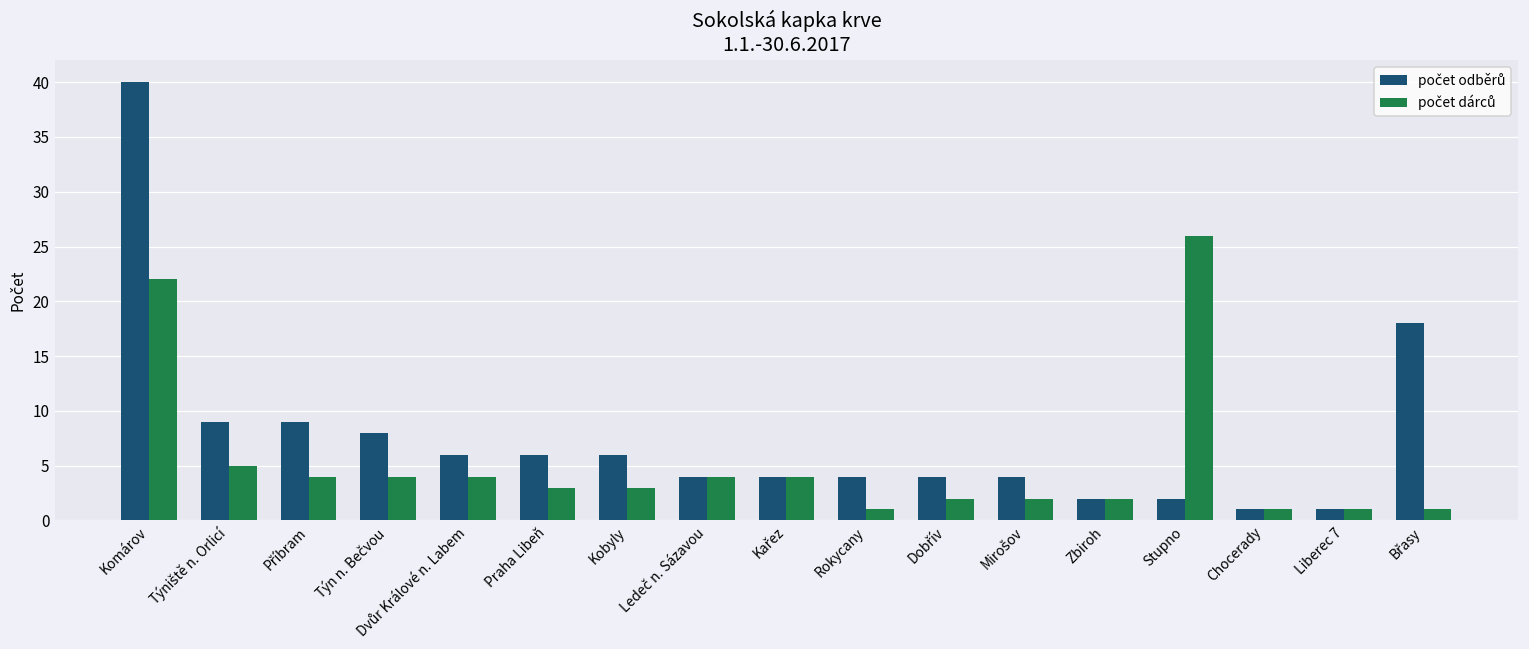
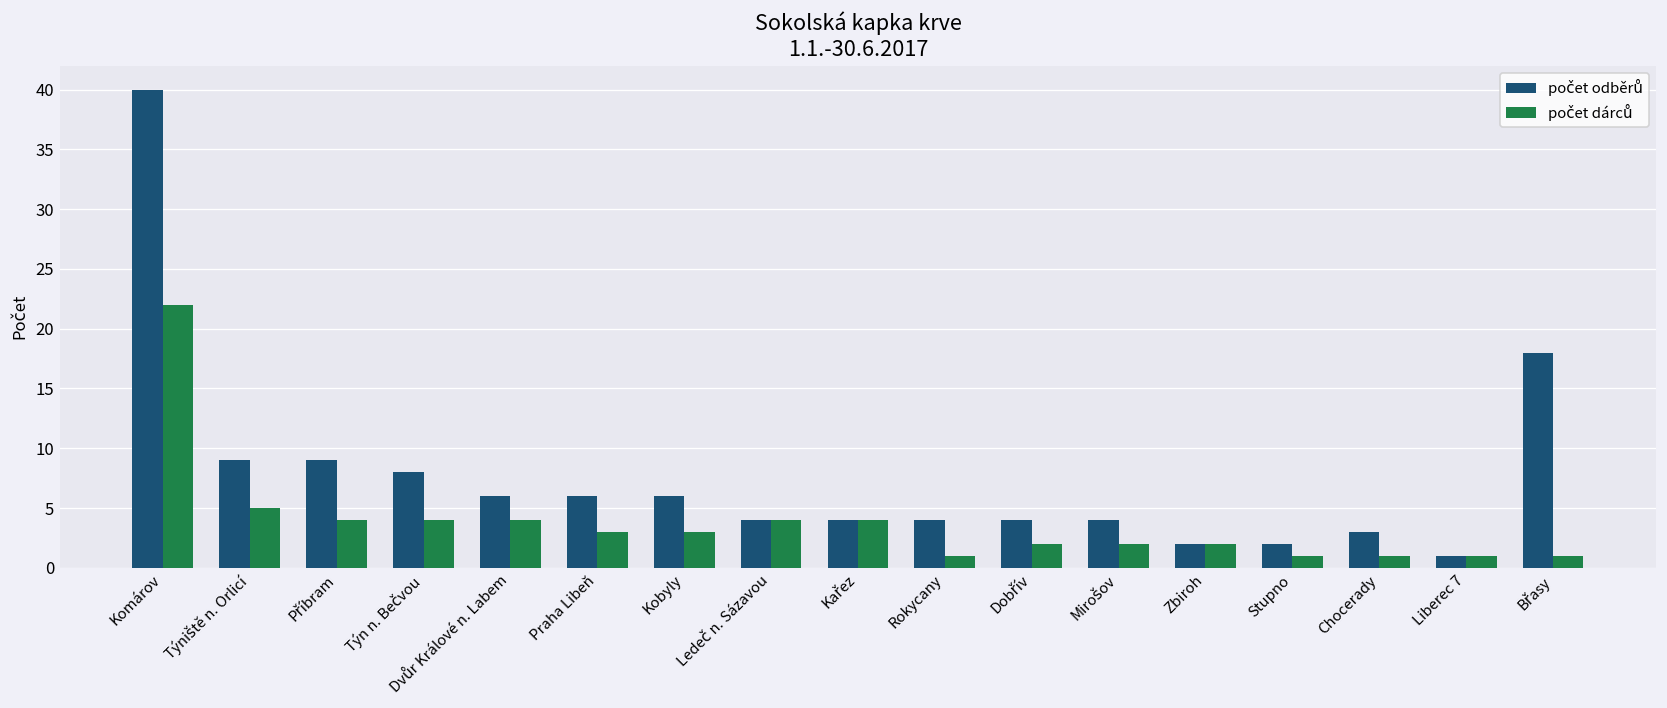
počet dárců, Stupno: 26 -> 1
počet odběrů, Chocerady: 1 -> 3
